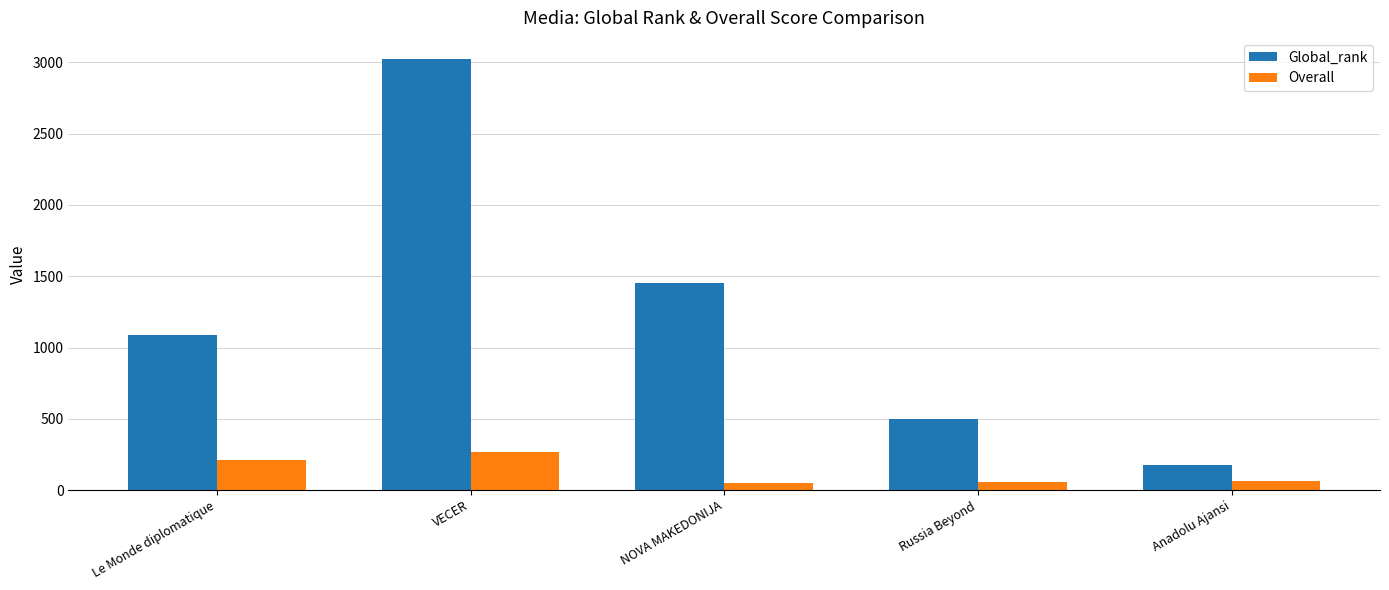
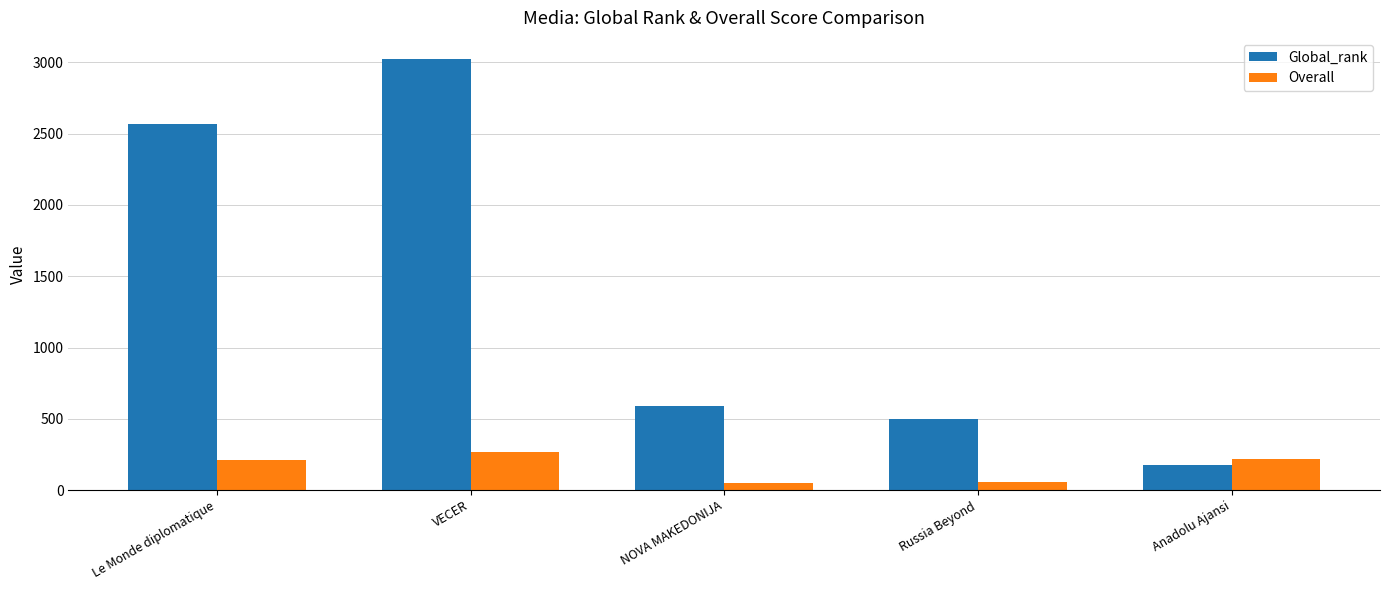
Global_rank, Le Monde diplomatique: 1090 -> 2570
Global_rank, NOVA MAKEDONIJA: 1450 -> 590
Overall, Anadolu Ajansi: 60 -> 220
